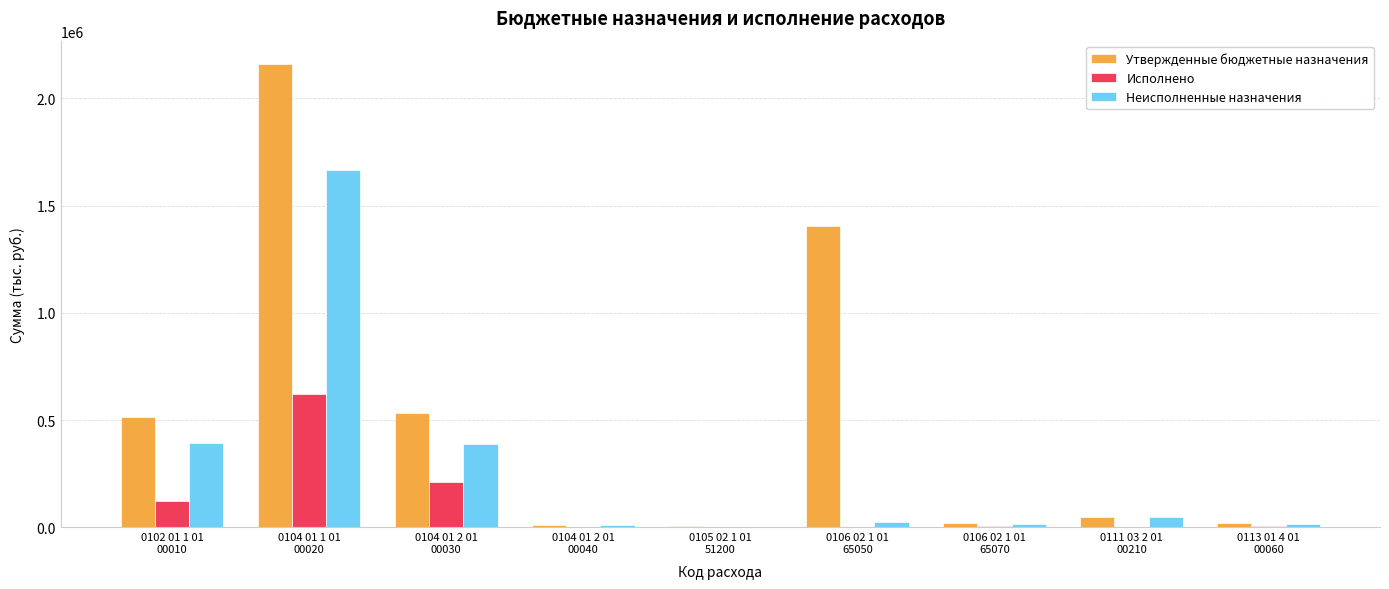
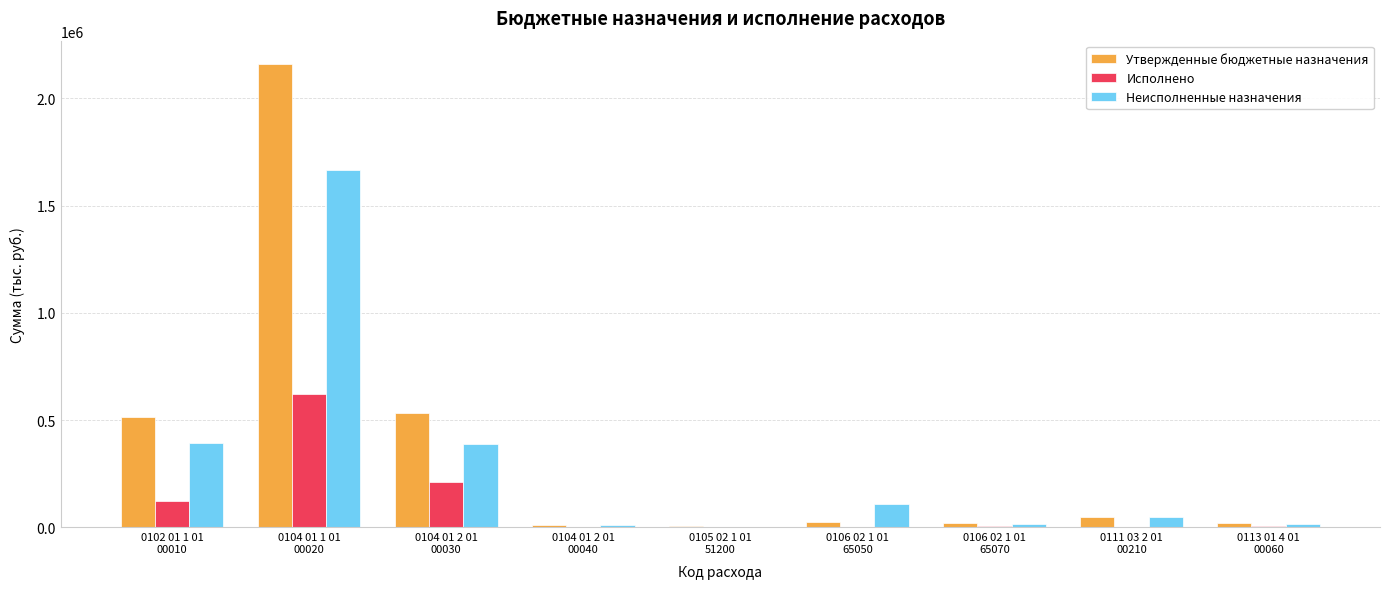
Утвержденные бюджетные назначения, 0106 02 1 01 65050: 1410000 -> 20000
Неисполненные назначения, 0106 02 1 01 65050: 20000 -> 110000
